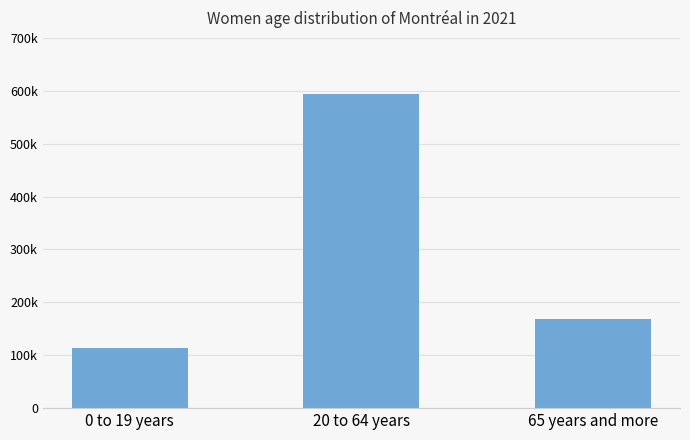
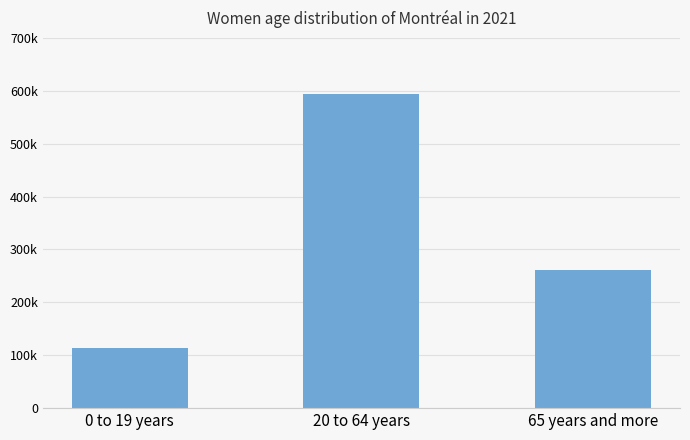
65 years and more: 170000 -> 260000
